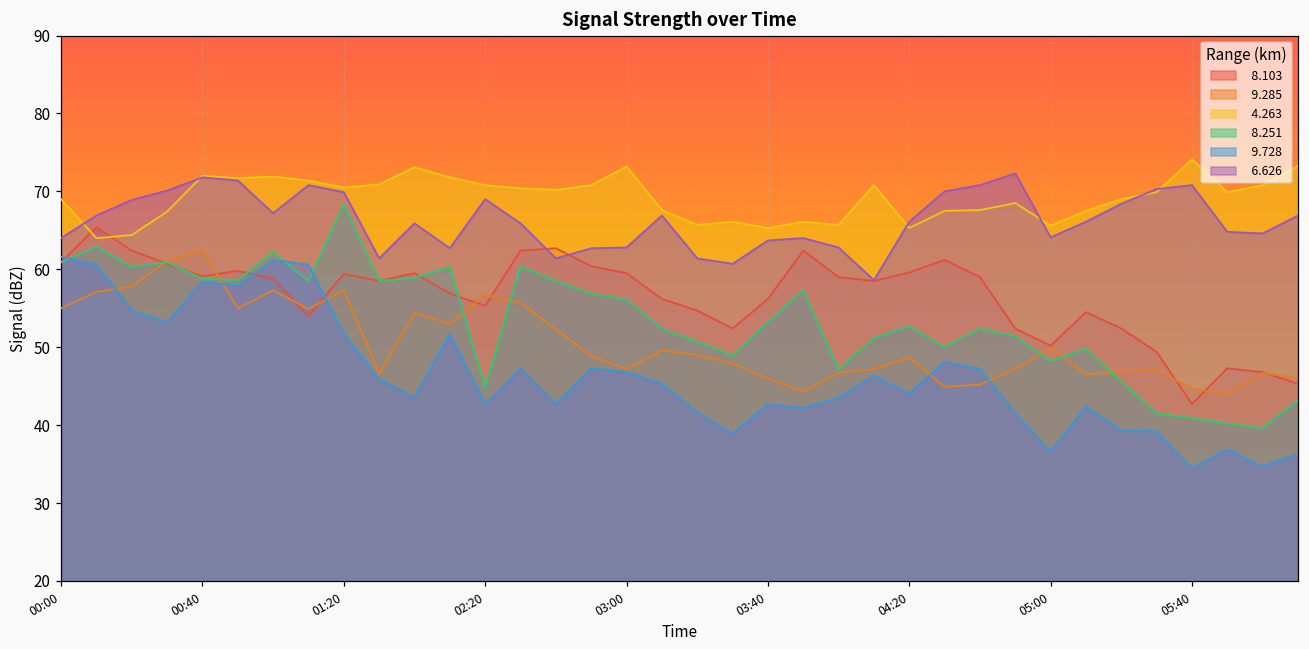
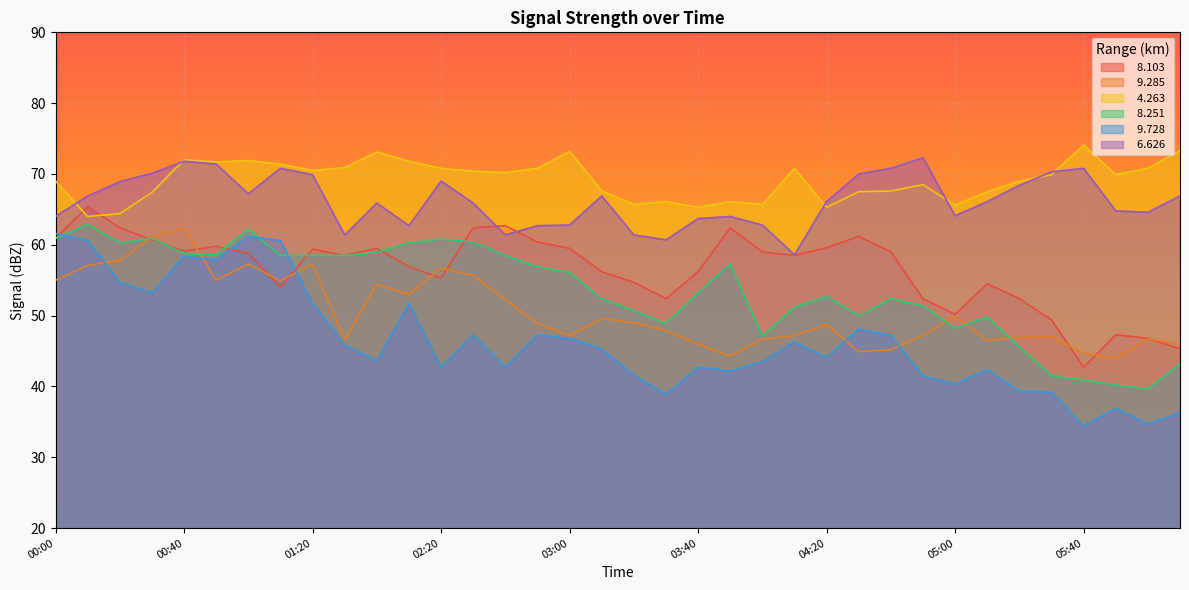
8.251, 01:20: 68 -> 59
8.251, 02:20: 45 -> 61
9.728, 05:00: 37 -> 40
